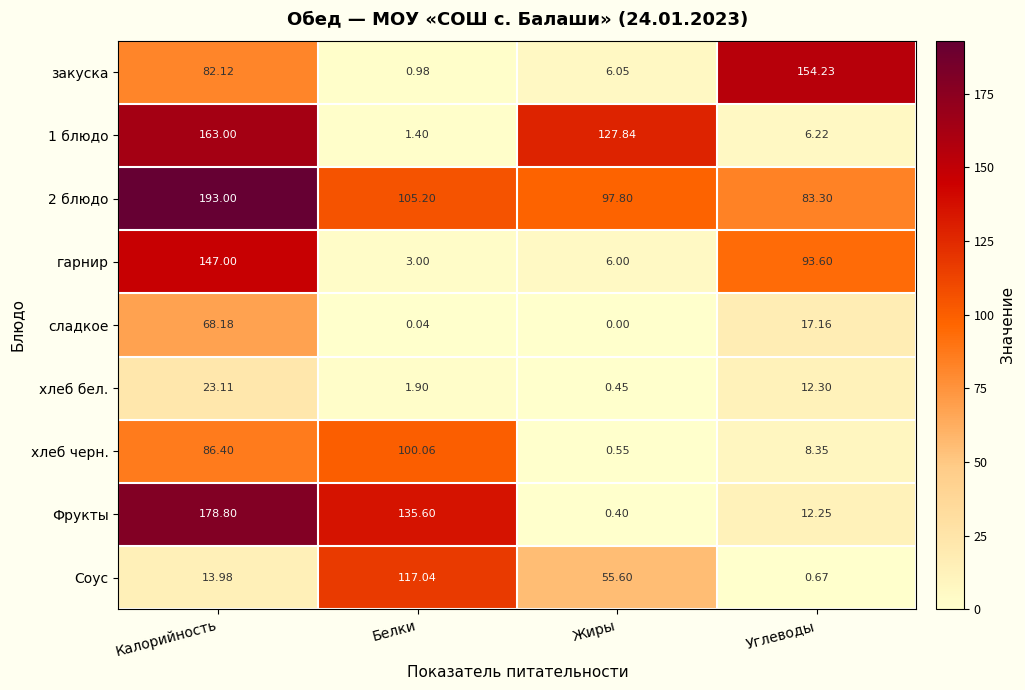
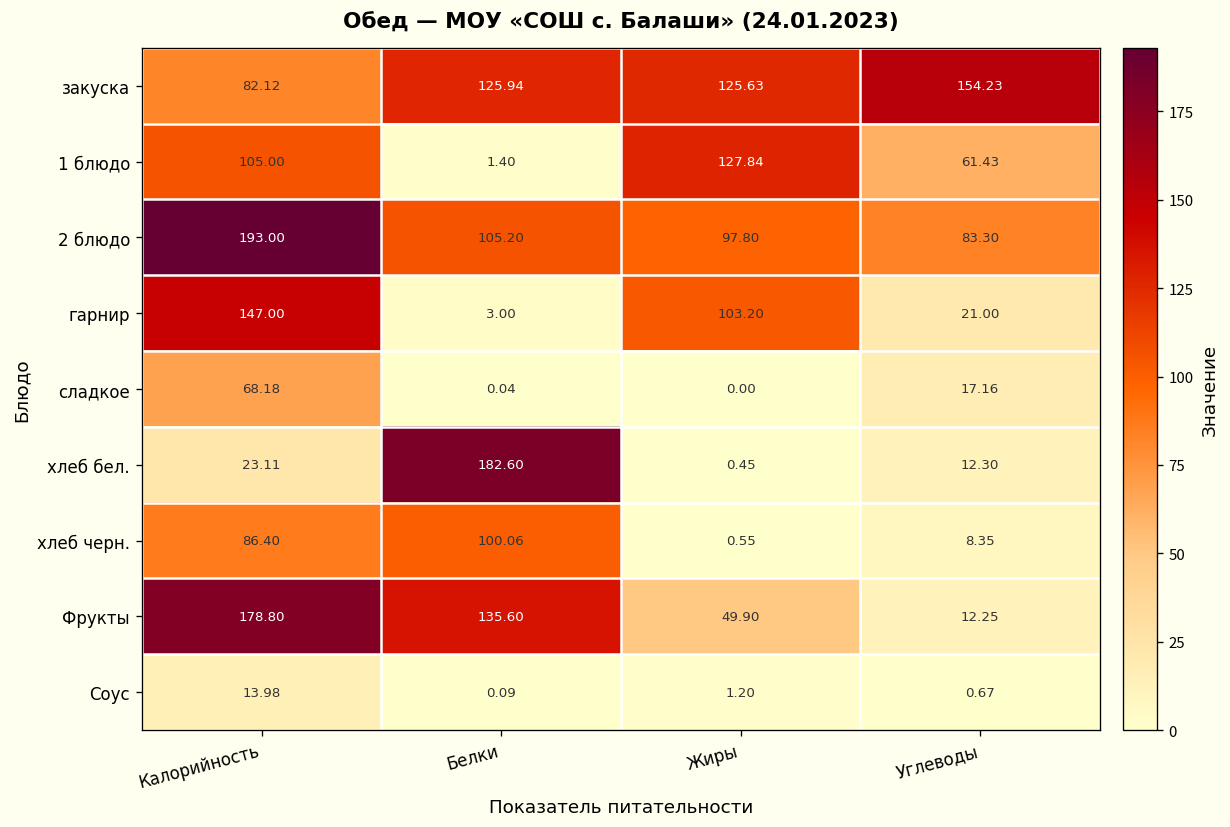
закуска, Белки: 0.98 -> 125.94
закуска, Жиры: 6.05 -> 125.63
1 блюдо, Калорийность: 163.00 -> 105.00
1 блюдо, Углеводы: 6.22 -> 61.43
гарнир, Жиры: 6.00 -> 103.20
гарнир, Углеводы: 93.60 -> 21.00
хлеб бел., Белки: 1.90 -> 182.60
Фрукты, Жиры: 0.40 -> 49.90
Соус, Белки: 117.04 -> 0.09
Соус, Жиры: 55.60 -> 1.20
